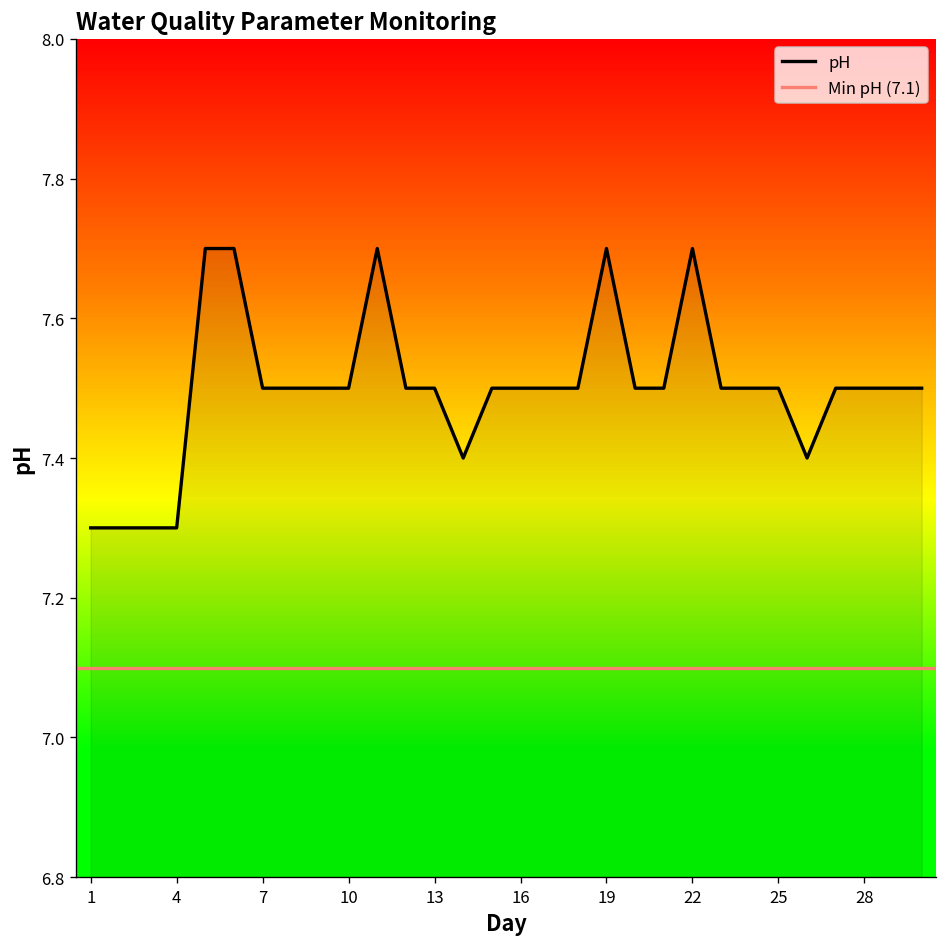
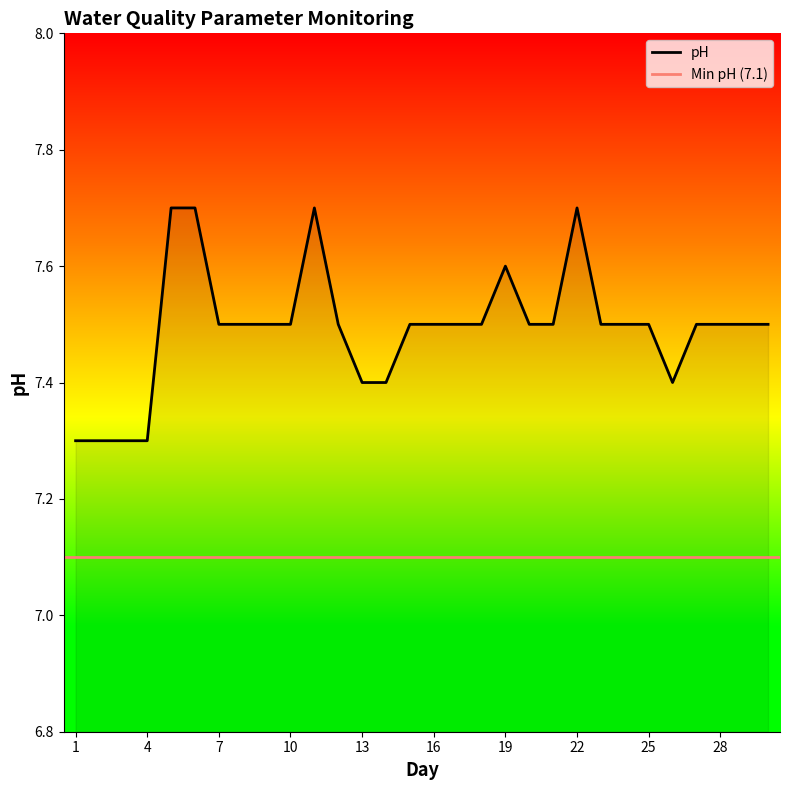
13: 7.5 -> 7.4
19: 7.7 -> 7.6
